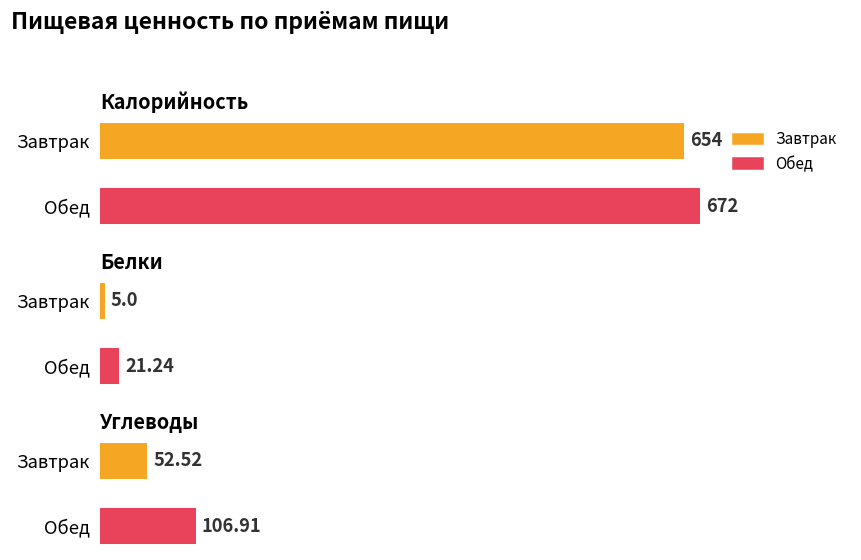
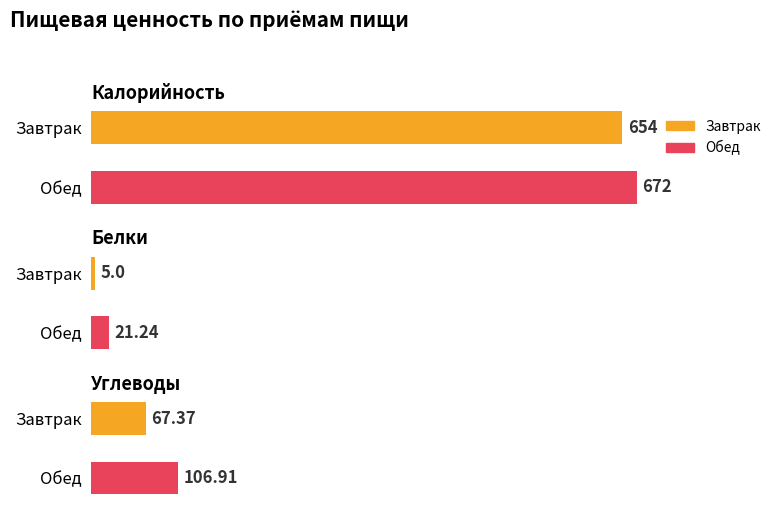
Углеводы, Завтрак: 52.52 -> 67.37
